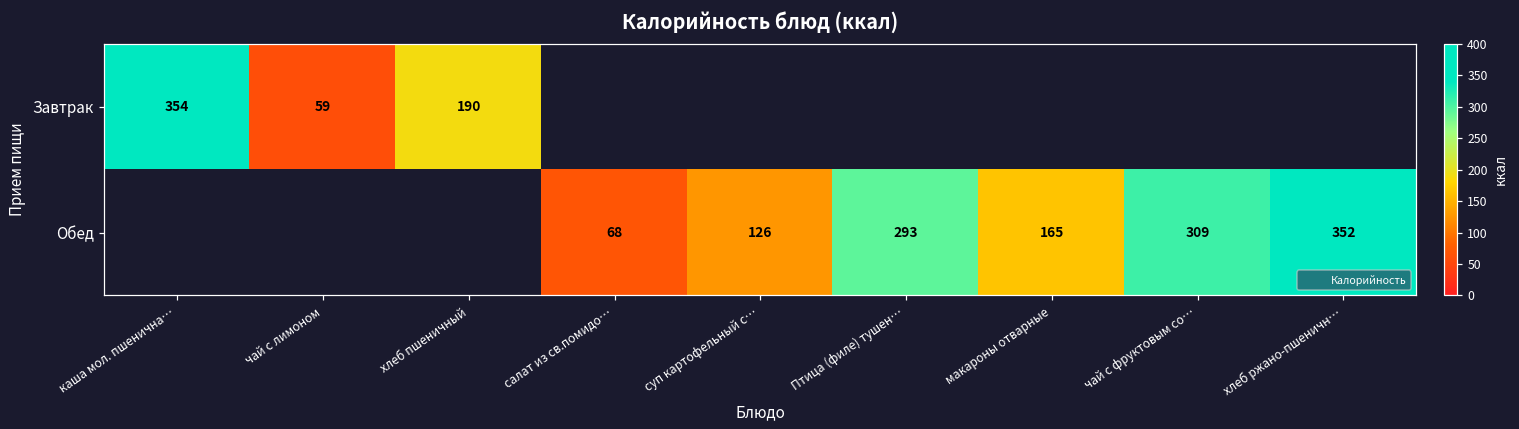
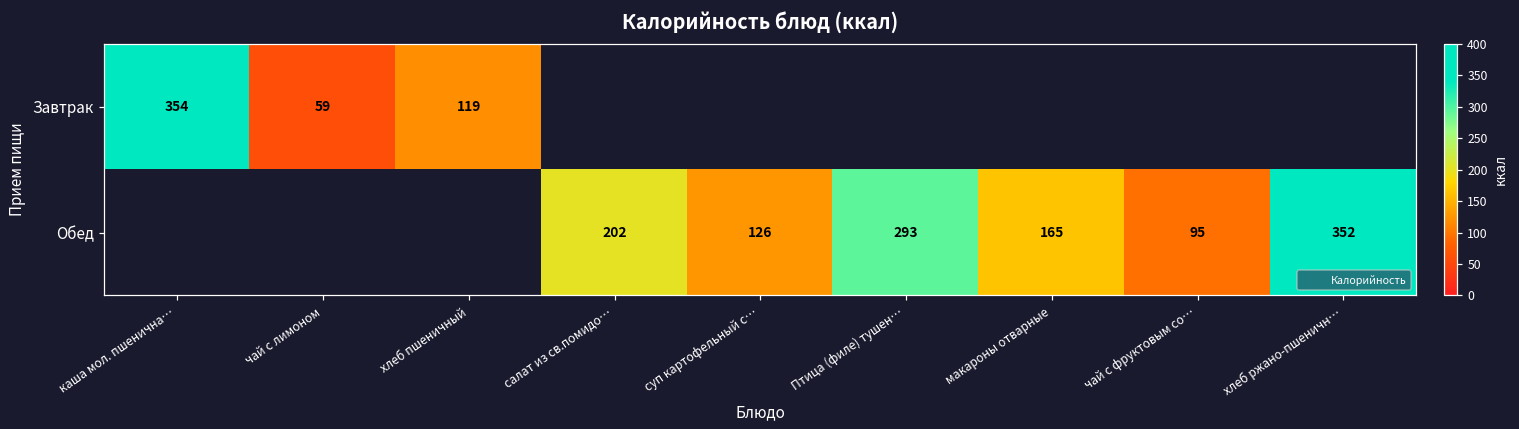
Завтрак, хлеб пшеничный: 190 -> 119
Обед, салат из св.помидо…: 68 -> 202
Обед, чай с фруктовым со…: 309 -> 95
